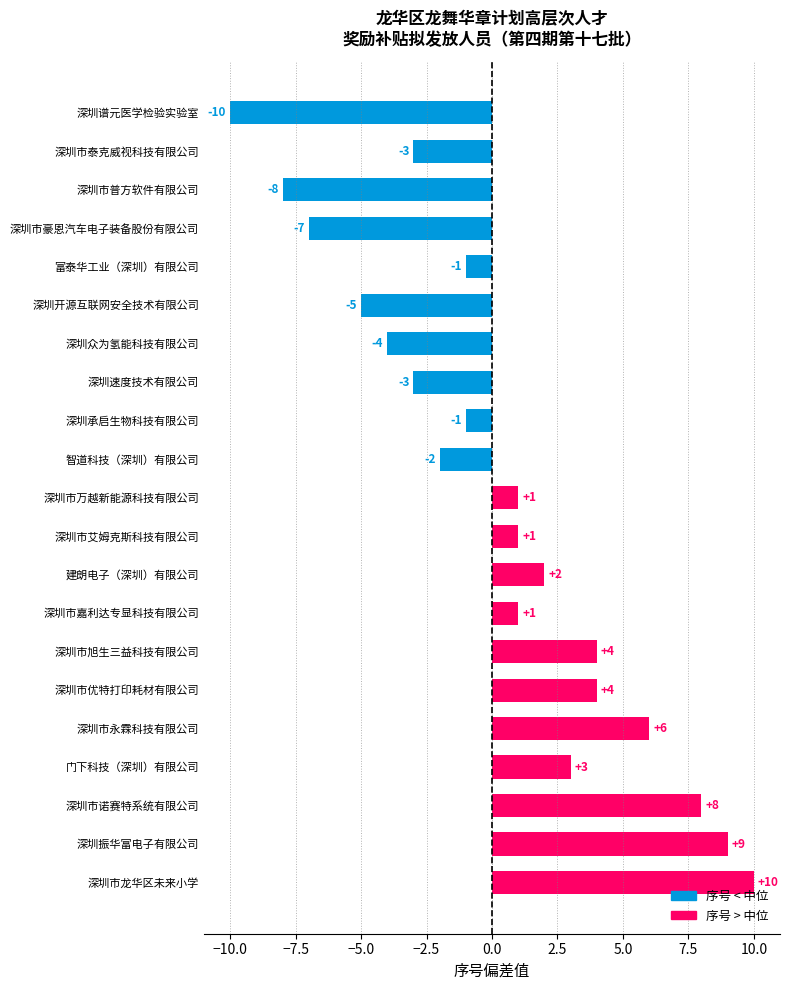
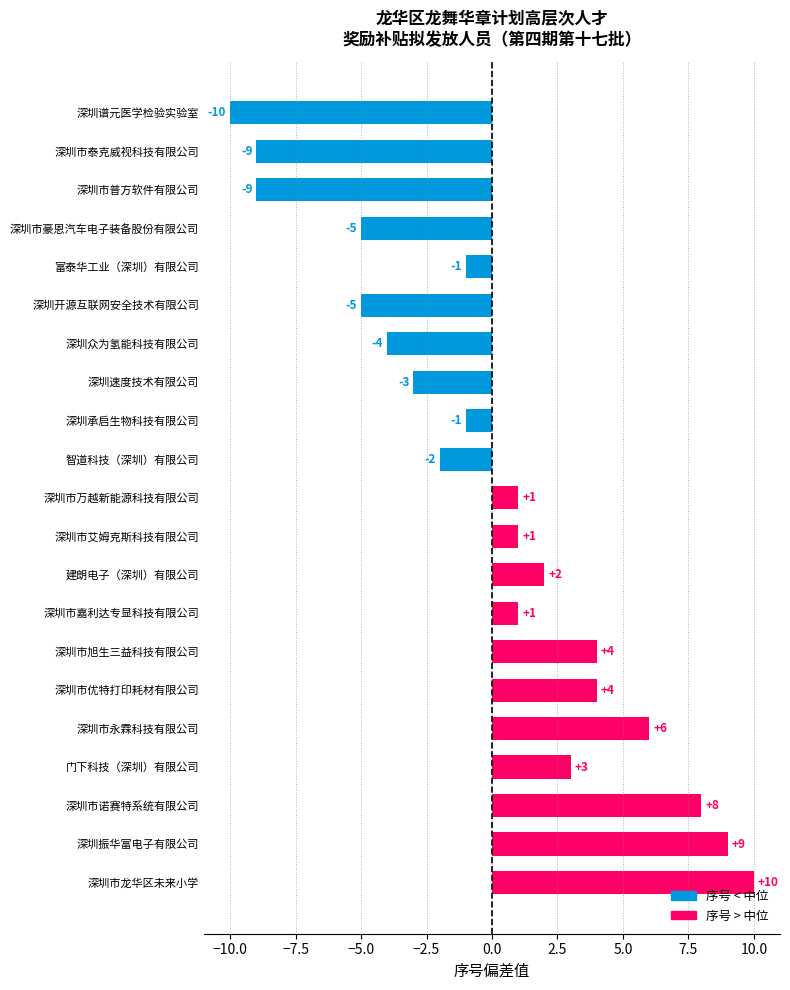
深圳市泰克威视科技有限公司: -3 -> -9
深圳市普方软件有限公司: -8 -> -9
深圳市豪恩汽车电子装备股份有限公司: -7 -> -5
